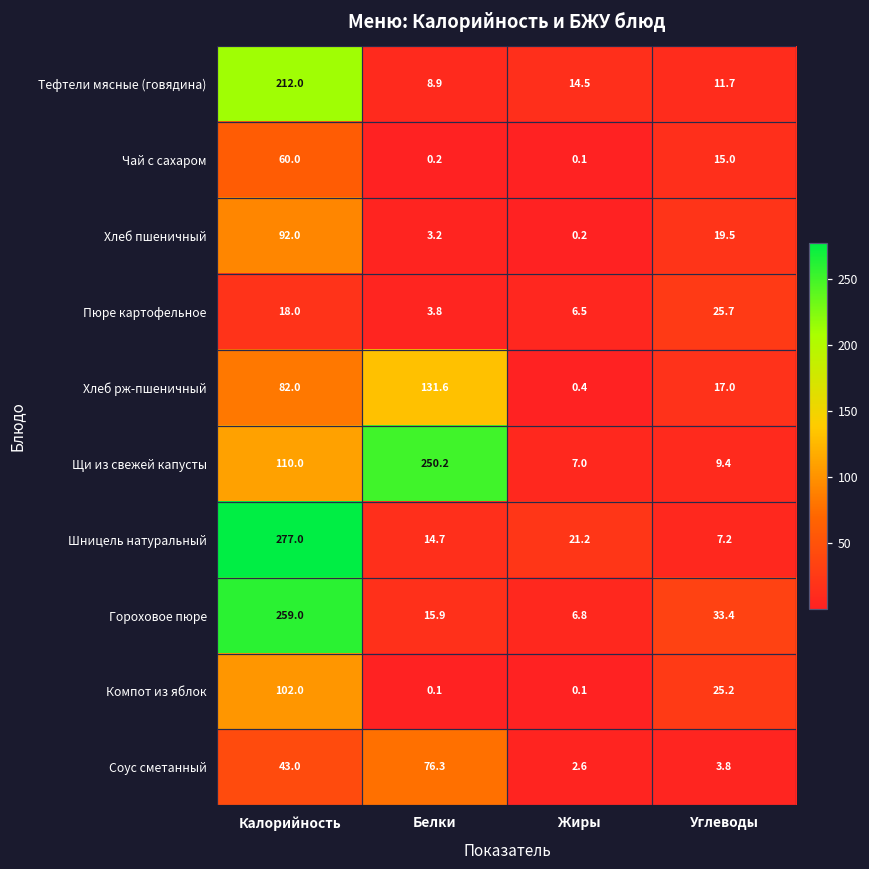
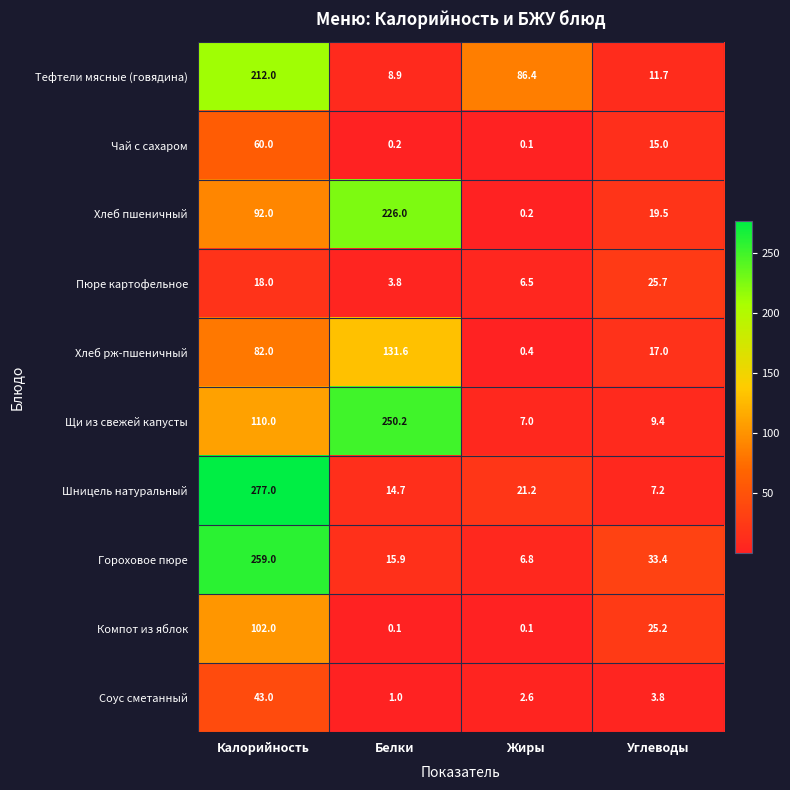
Тефтели мясные (говядина), Жиры: 14.5 -> 86.4
Хлеб пшеничный, Белки: 3.2 -> 226.0
Соус сметанный, Белки: 76.3 -> 1.0
